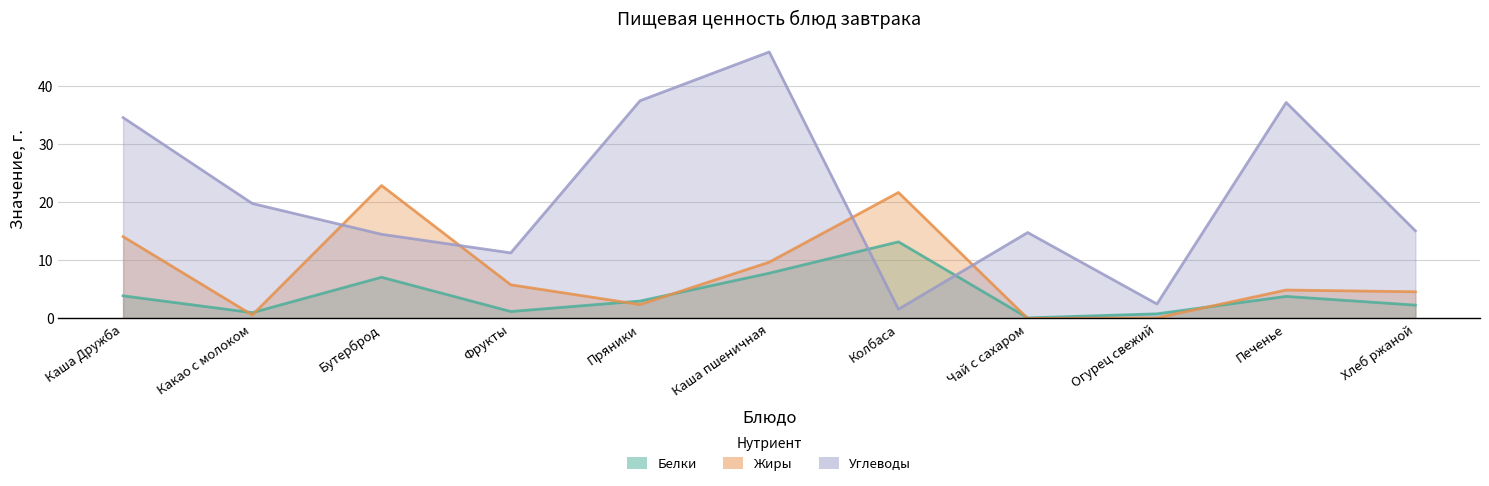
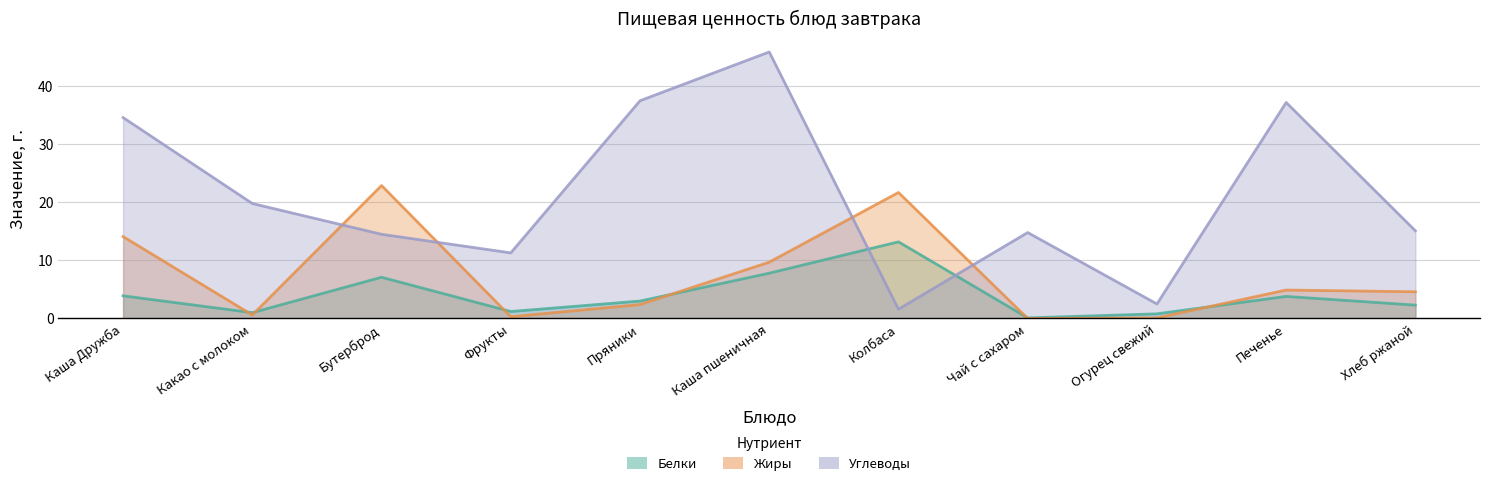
Жиры, Фрукты: 6 -> 0
